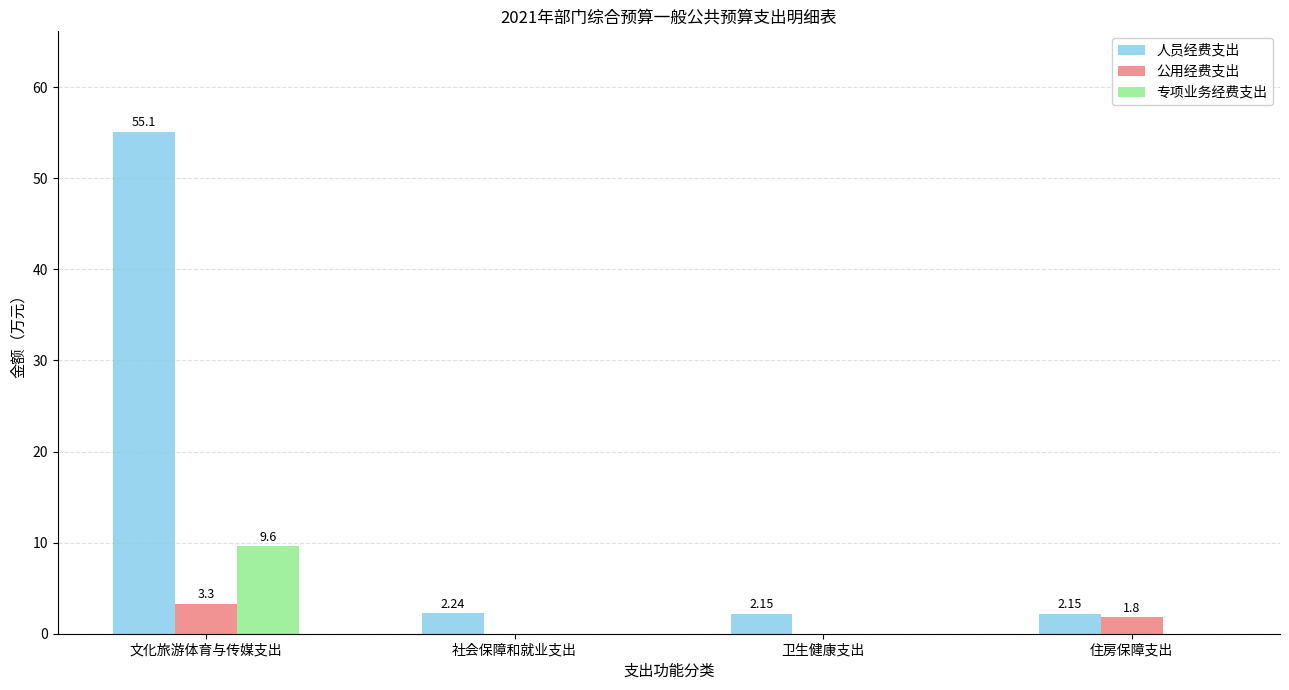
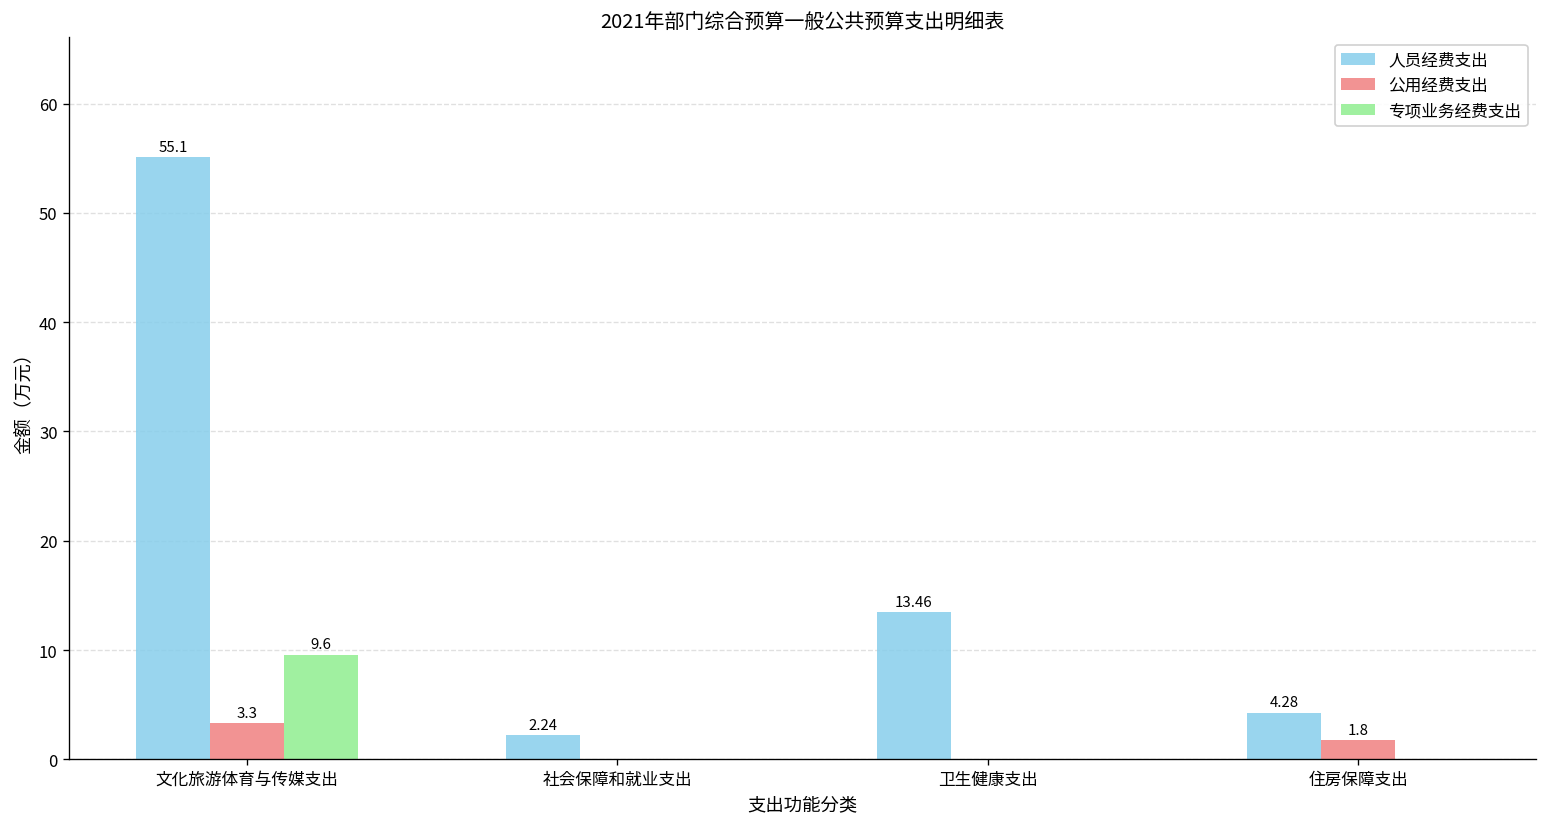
人员经费支出, 卫生健康支出: 2.15 -> 13.46
人员经费支出, 住房保障支出: 2.15 -> 4.28
